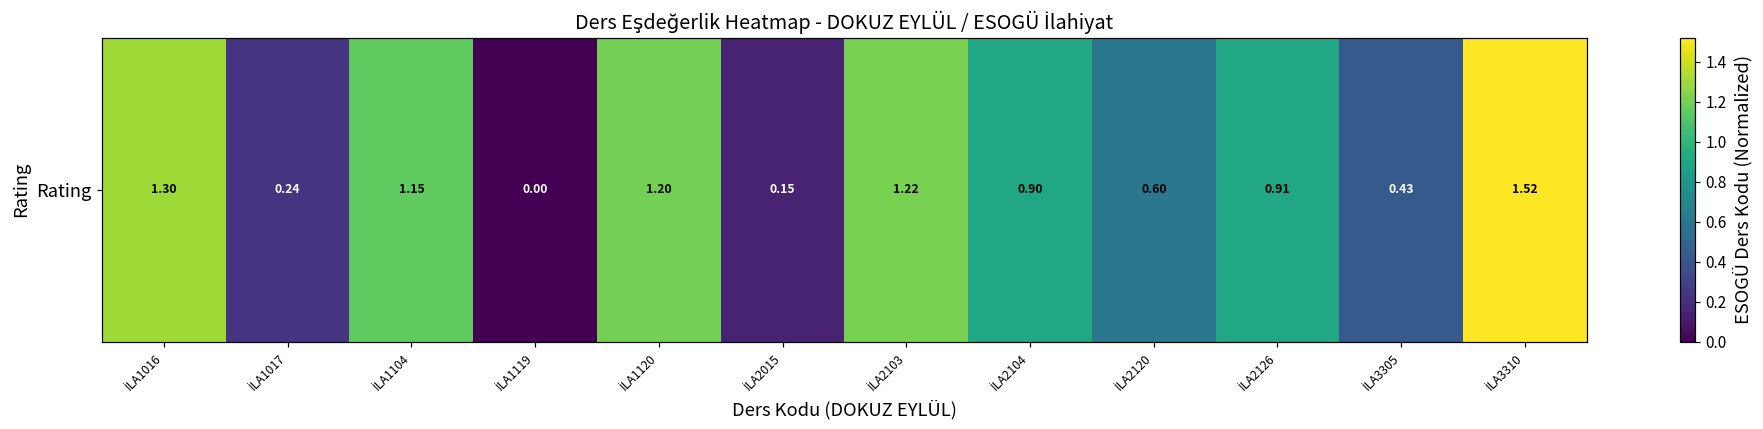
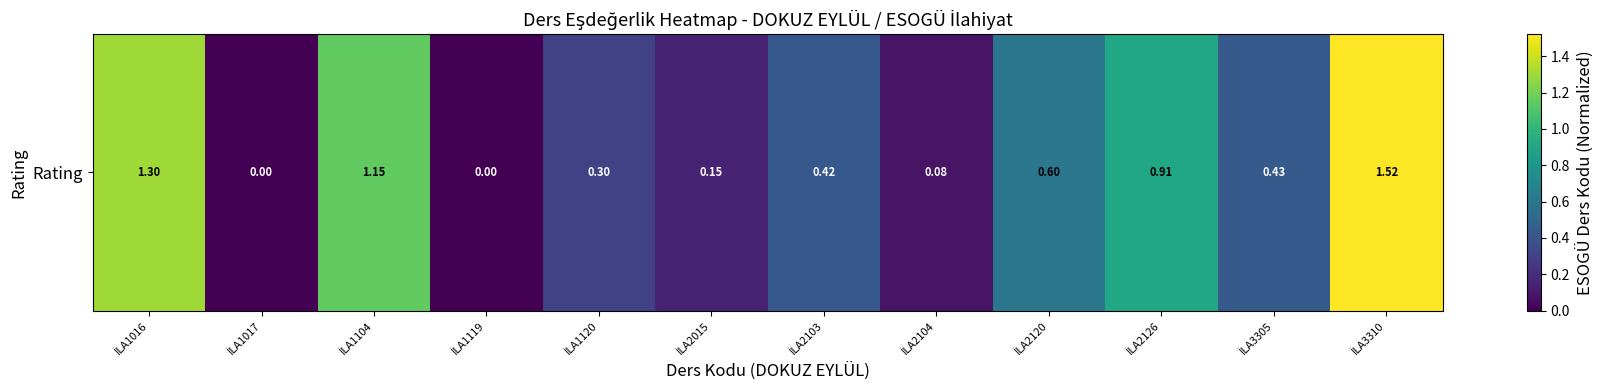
Rating, İLA1017: 0.24 -> 0.00
Rating, İLA1120: 1.20 -> 0.30
Rating, İLA2103: 1.22 -> 0.42
Rating, İLA2104: 0.90 -> 0.08
